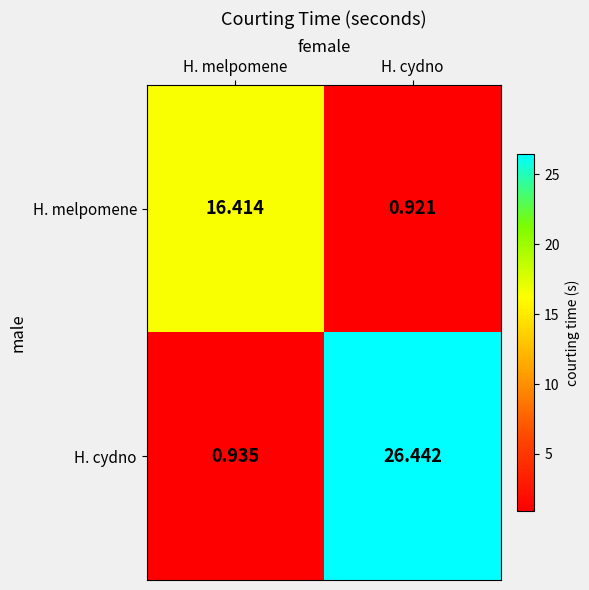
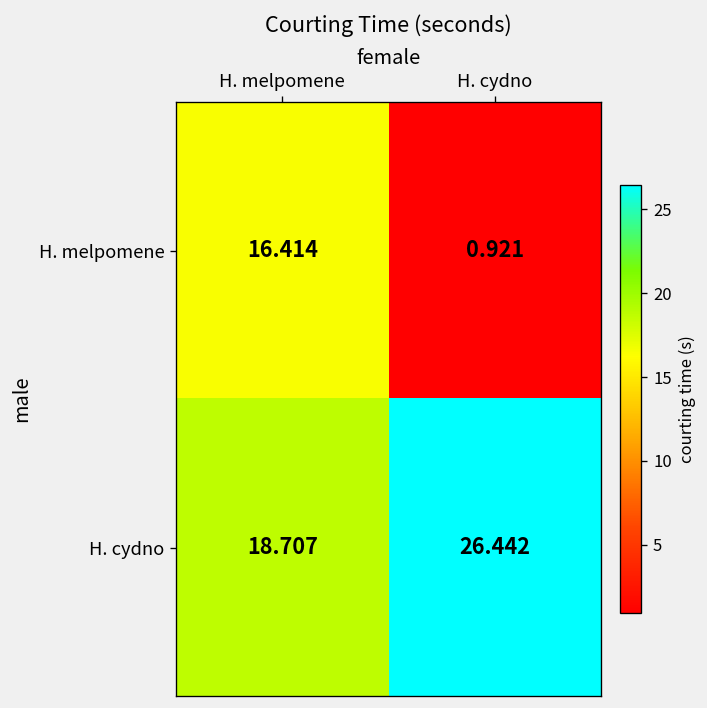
H. cydno, H. melpomene: 0.935 -> 18.707
